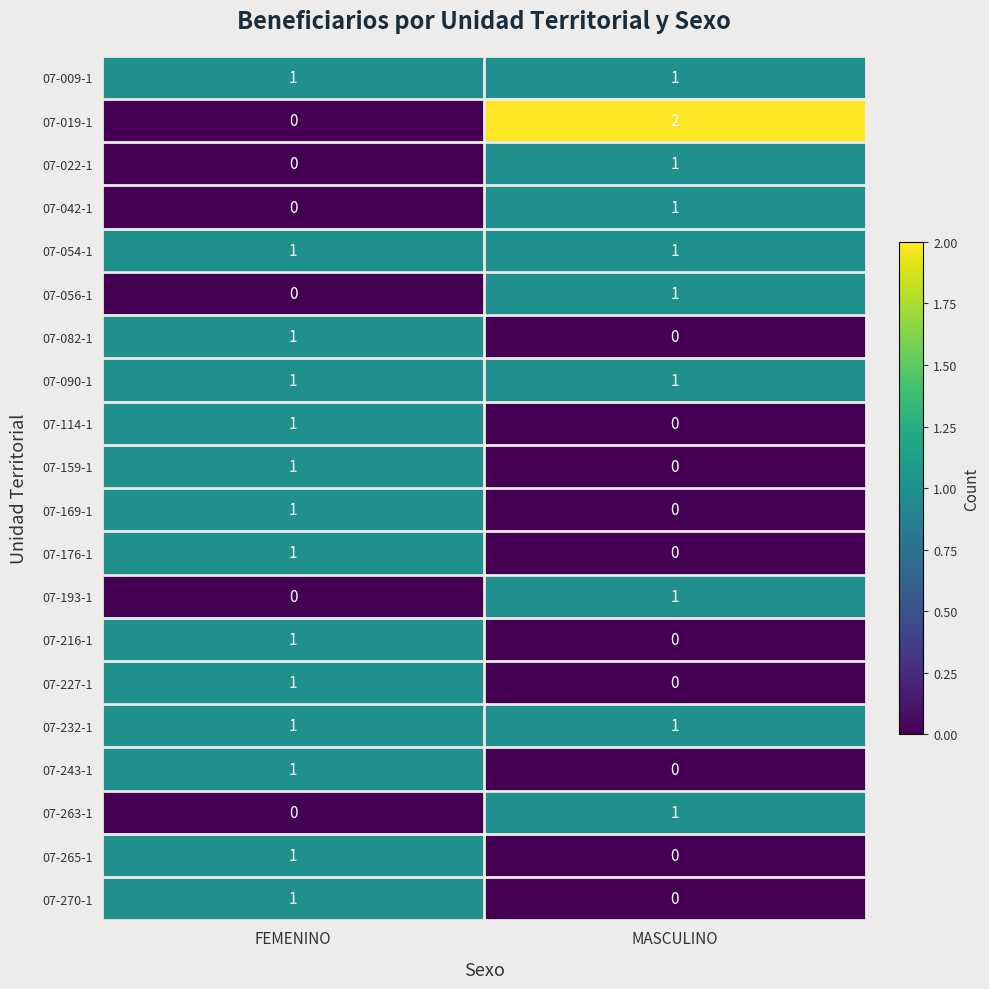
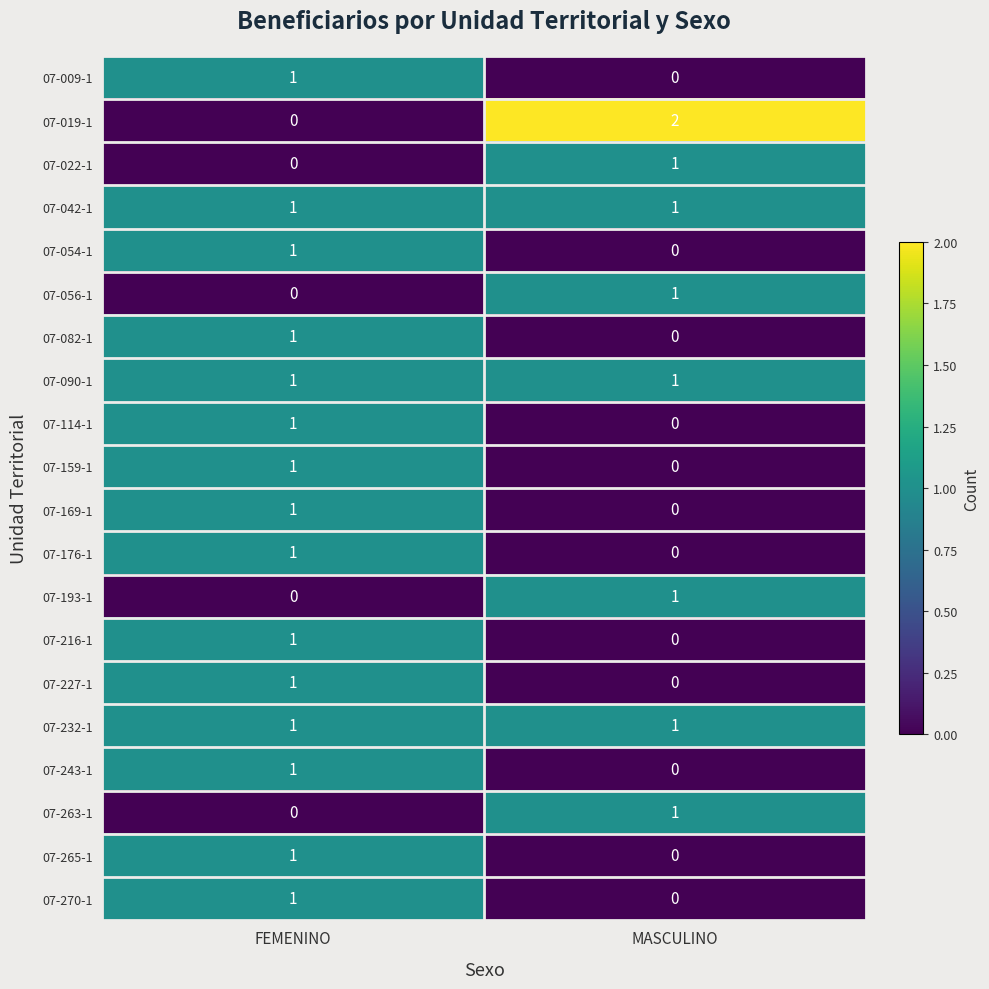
07-009-1, MASCULINO: 1 -> 0
07-042-1, FEMENINO: 0 -> 1
07-054-1, MASCULINO: 1 -> 0
